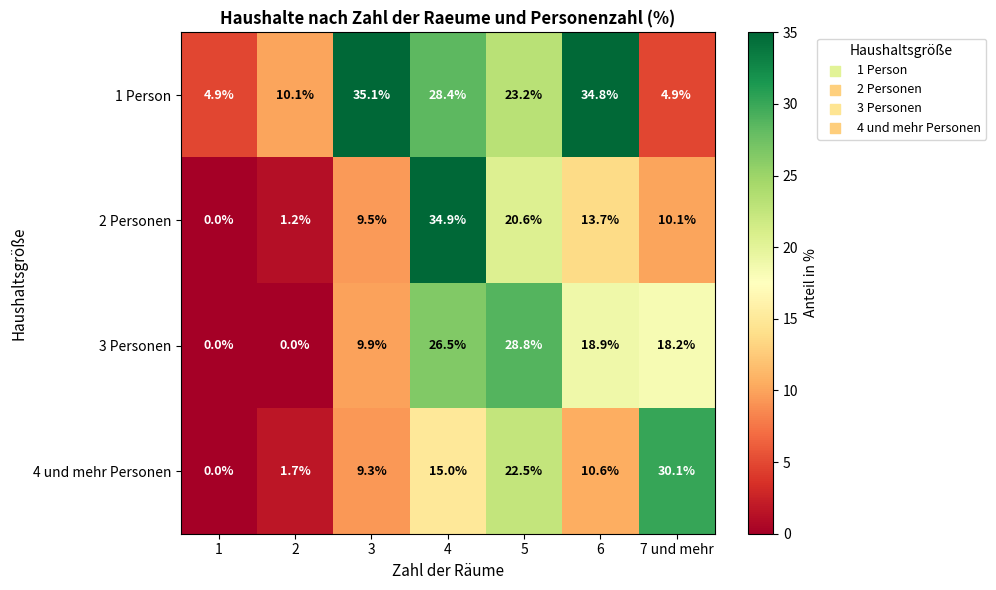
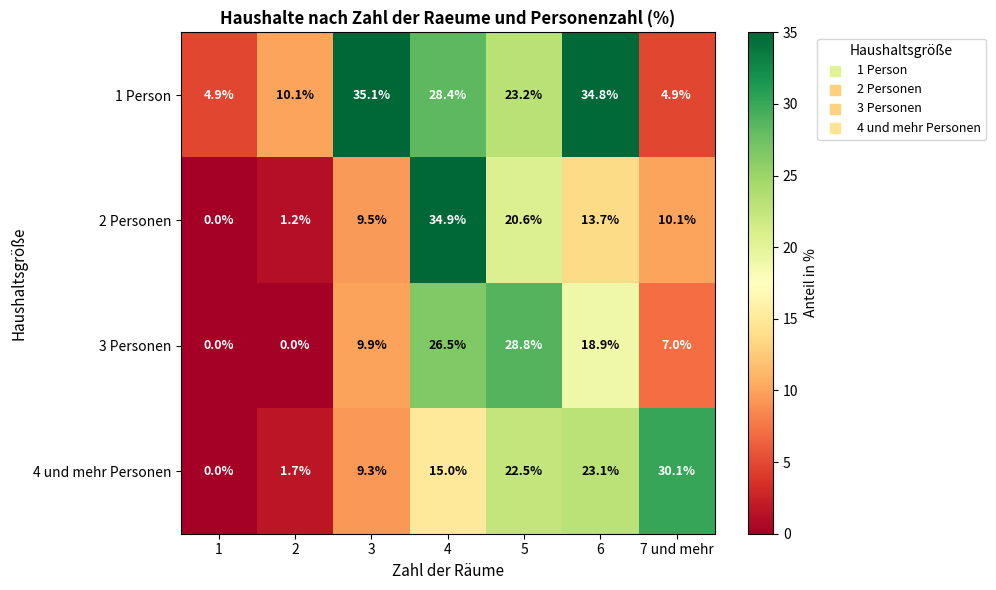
3 Personen, 7 und mehr: 18.2% -> 7.0%
4 und mehr Personen, 6: 10.6% -> 23.1%
